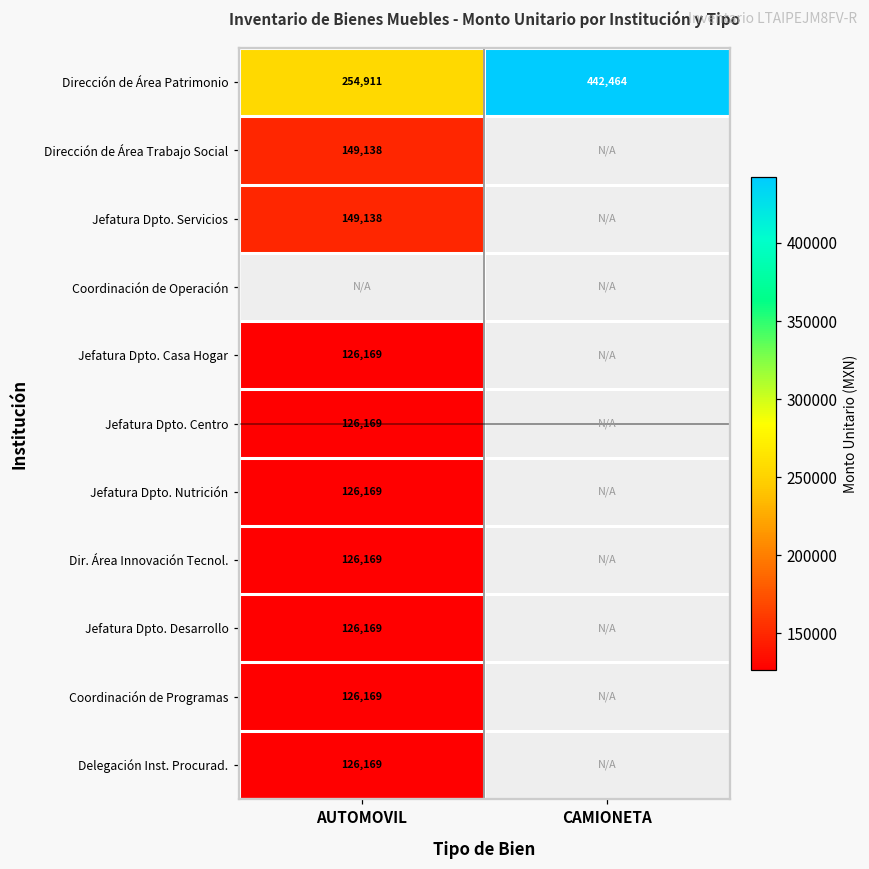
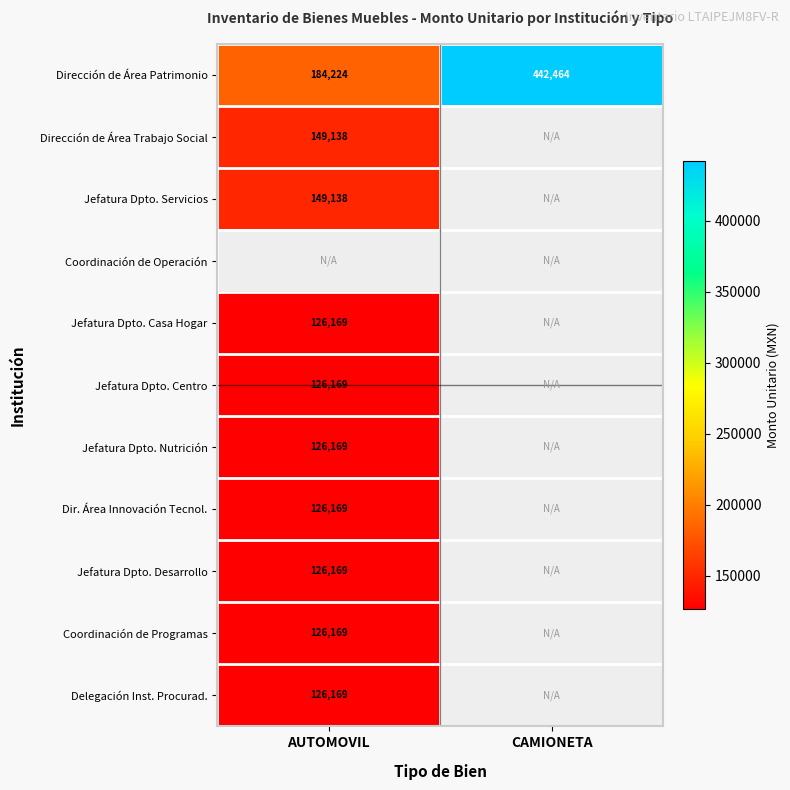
Dirección de Área Patrimonio, AUTOMOVIL: 254,911 -> 184,224
